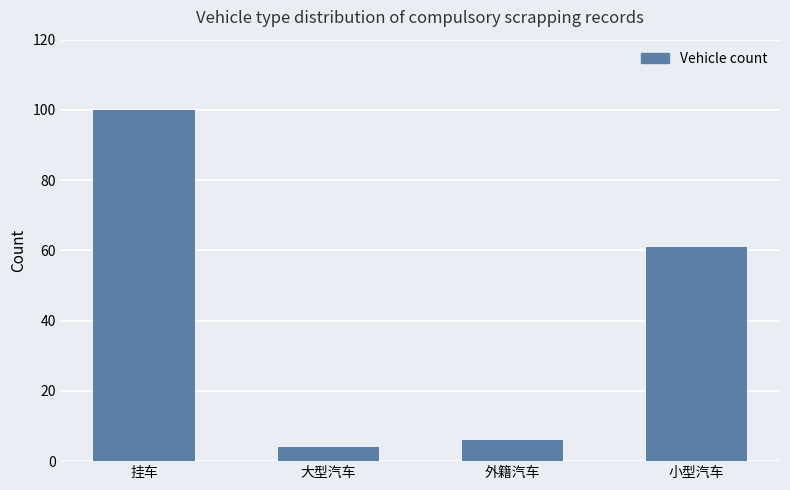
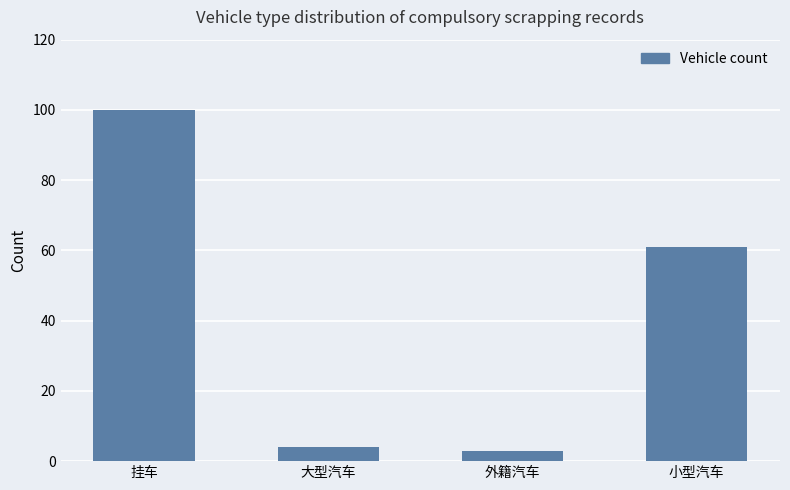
外籍汽车: 6 -> 3
